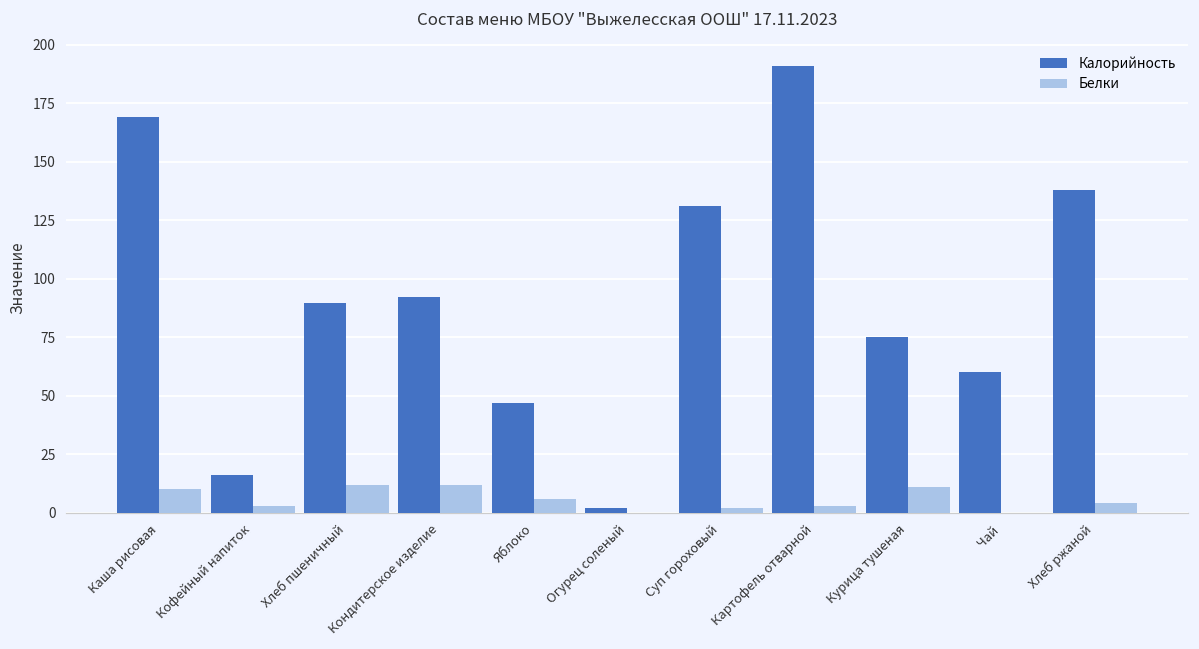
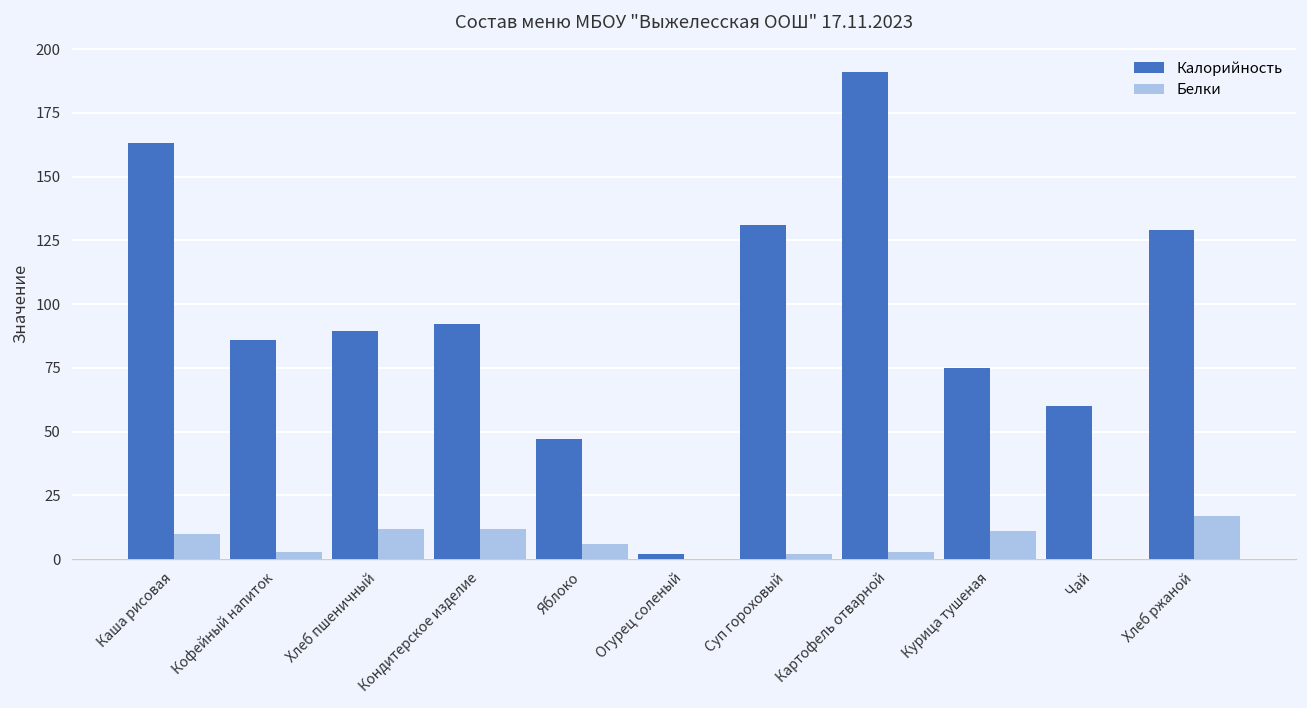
Калорийность, Каша рисовая: 169 -> 163
Калорийность, Кофейный напиток: 16 -> 86
Калорийность, Хлеб ржаной: 138 -> 129
Белки, Хлеб ржаной: 4 -> 17
